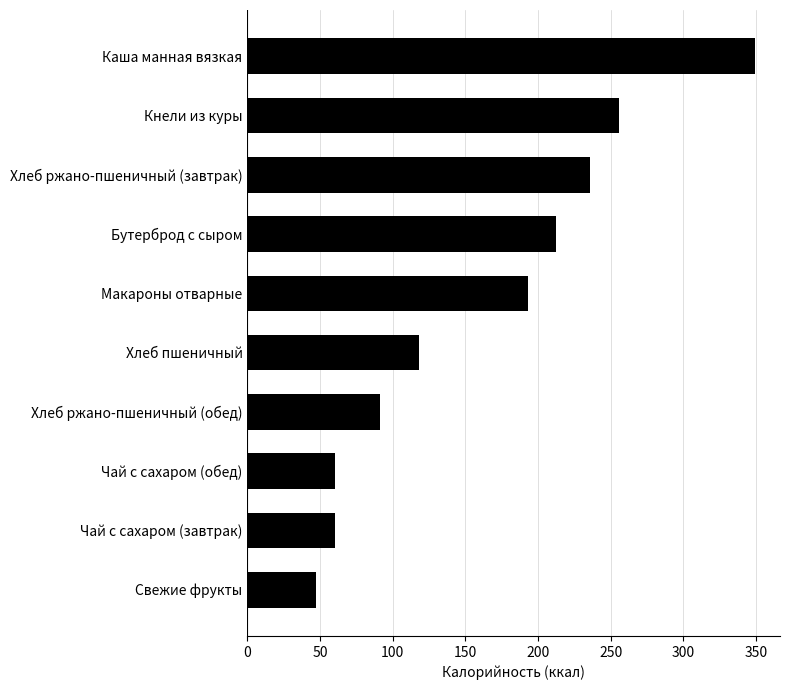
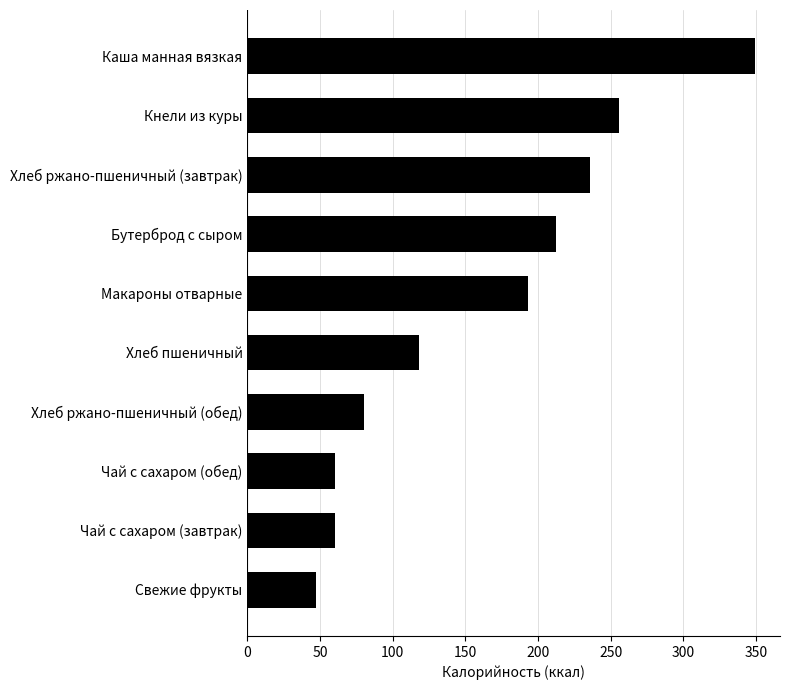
Хлеб ржано-пшеничный (обед): 91 -> 80
